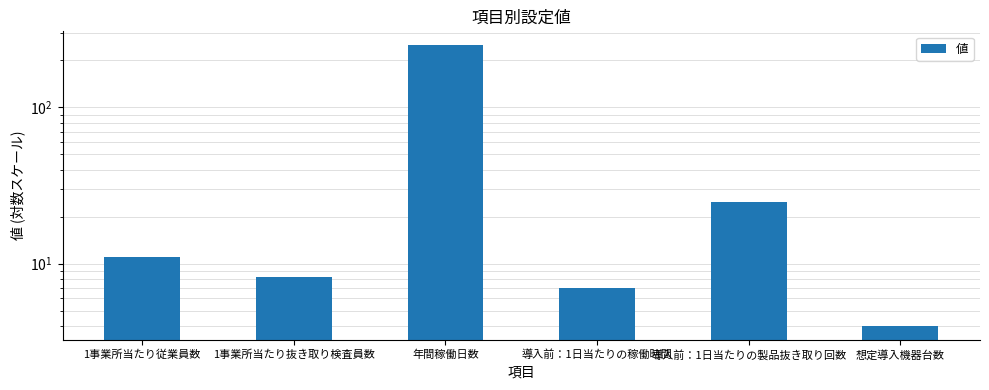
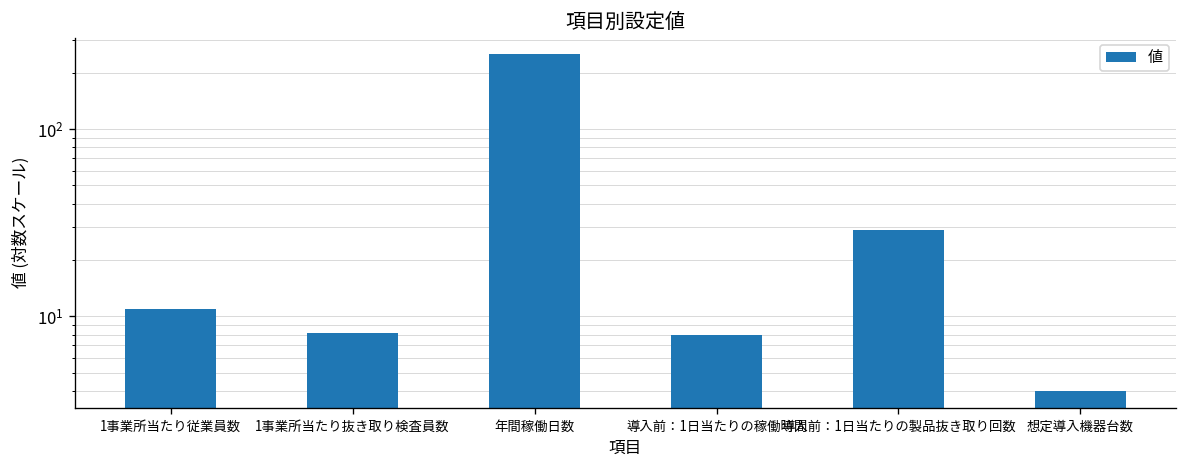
導入前：1日当たりの稼働時間: 7 -> 8
導入前：1日当たりの製品抜き取り回数: 25 -> 29
